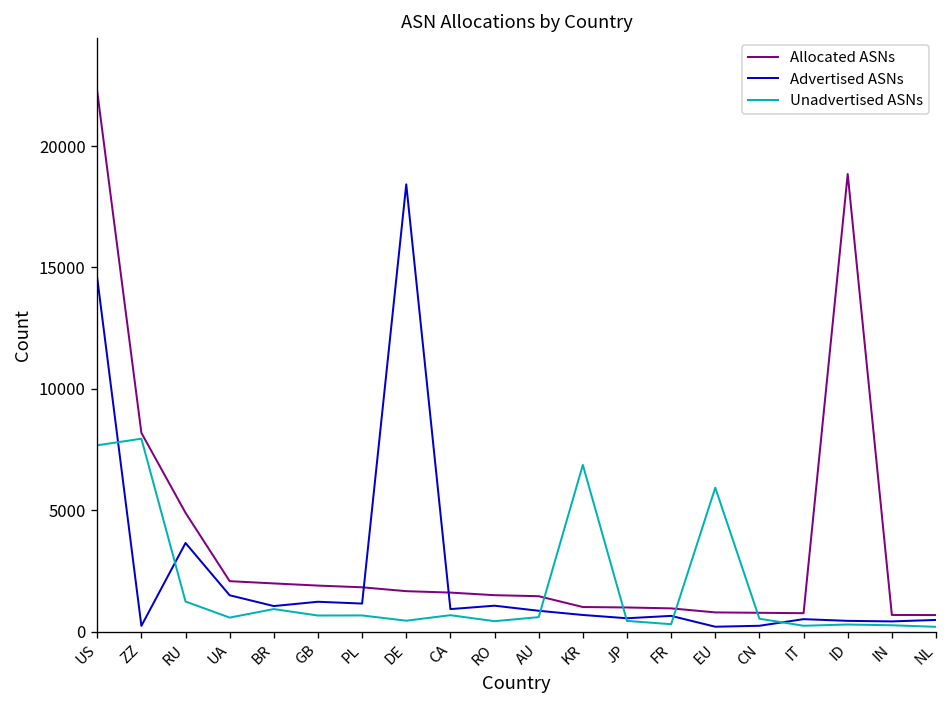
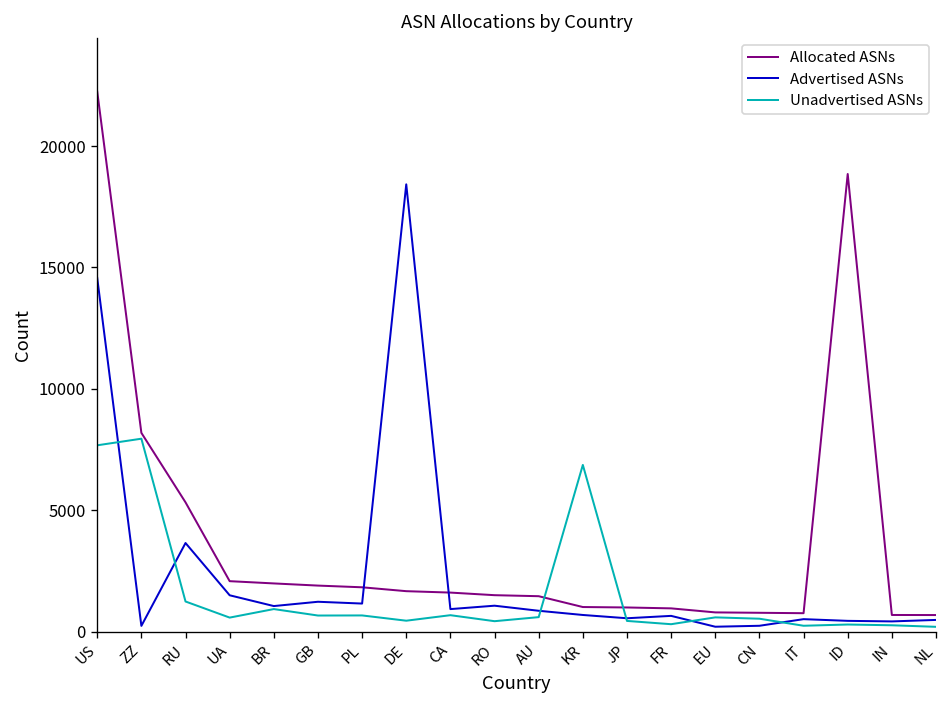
Allocated ASNs, RU: 4900 -> 5300
Unadvertised ASNs, EU: 5900 -> 600
